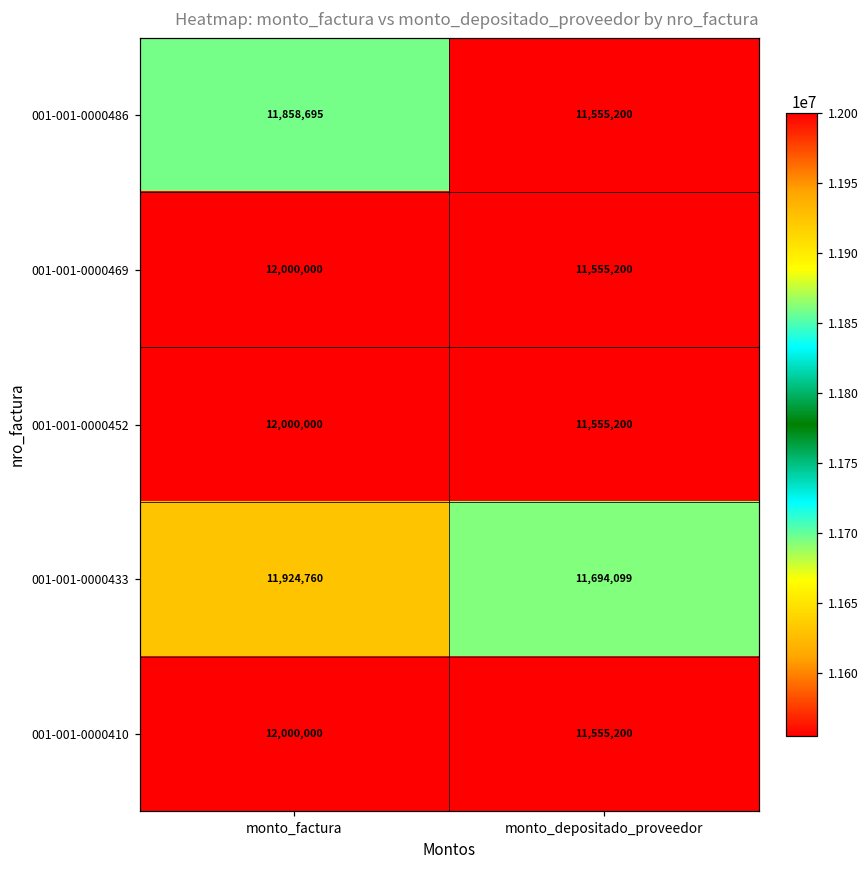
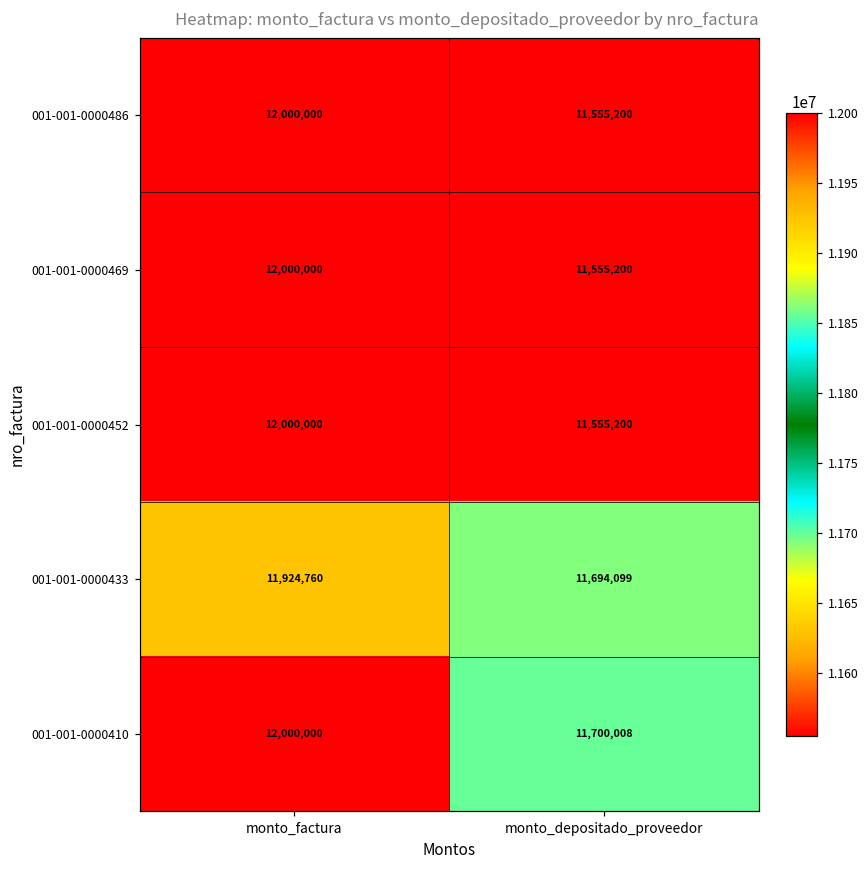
001-001-0000486, monto_factura: 11,858,695 -> 12,000,000
001-001-0000410, monto_depositado_proveedor: 11,555,200 -> 11,700,008
